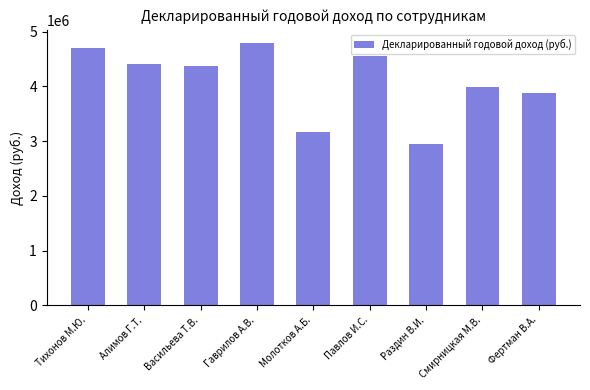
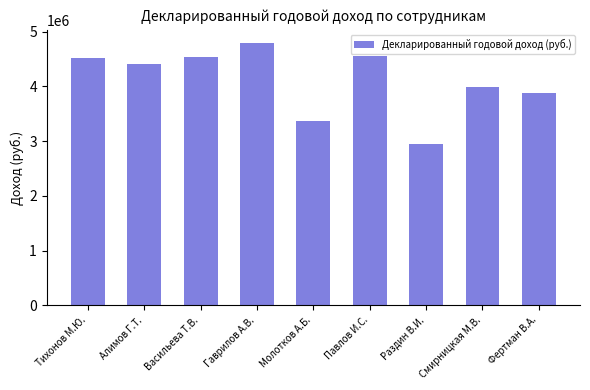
Тихонов М.Ю.: 4700000 -> 4500000
Васильева Т.В.: 4400000 -> 4500000
Молотков А.Б.: 3200000 -> 3400000
